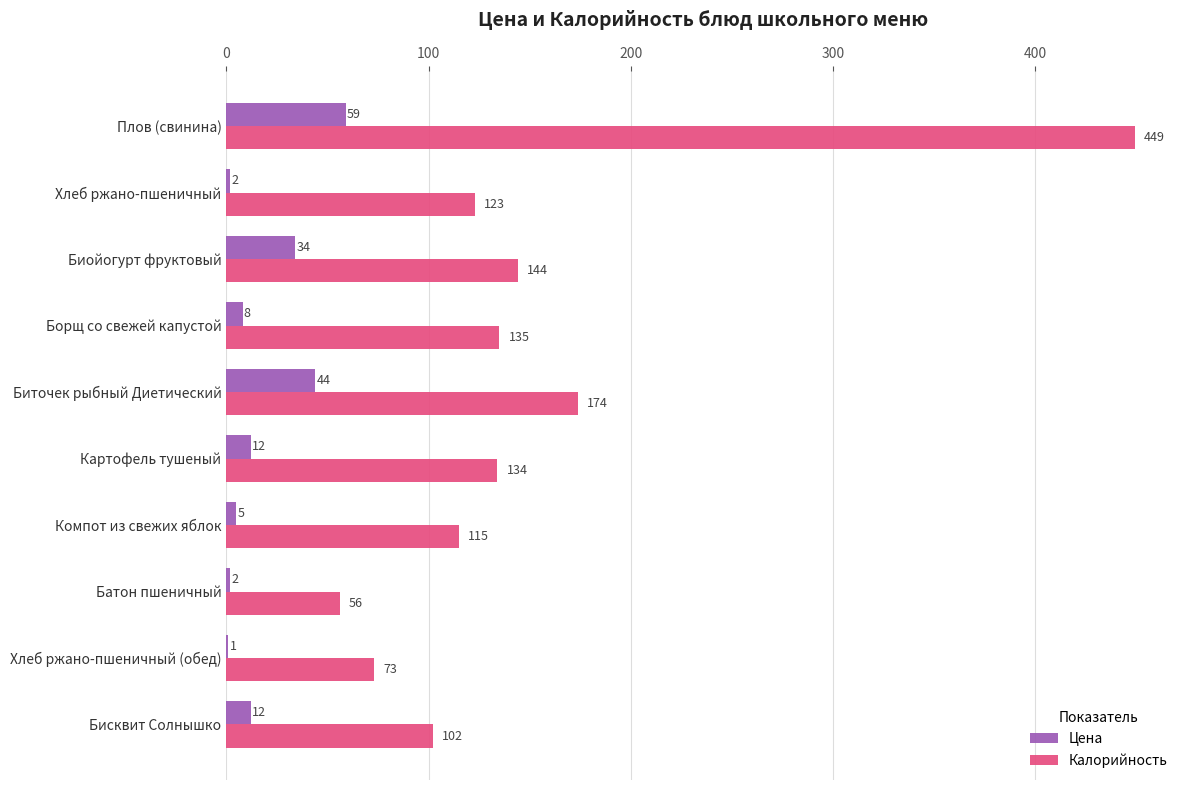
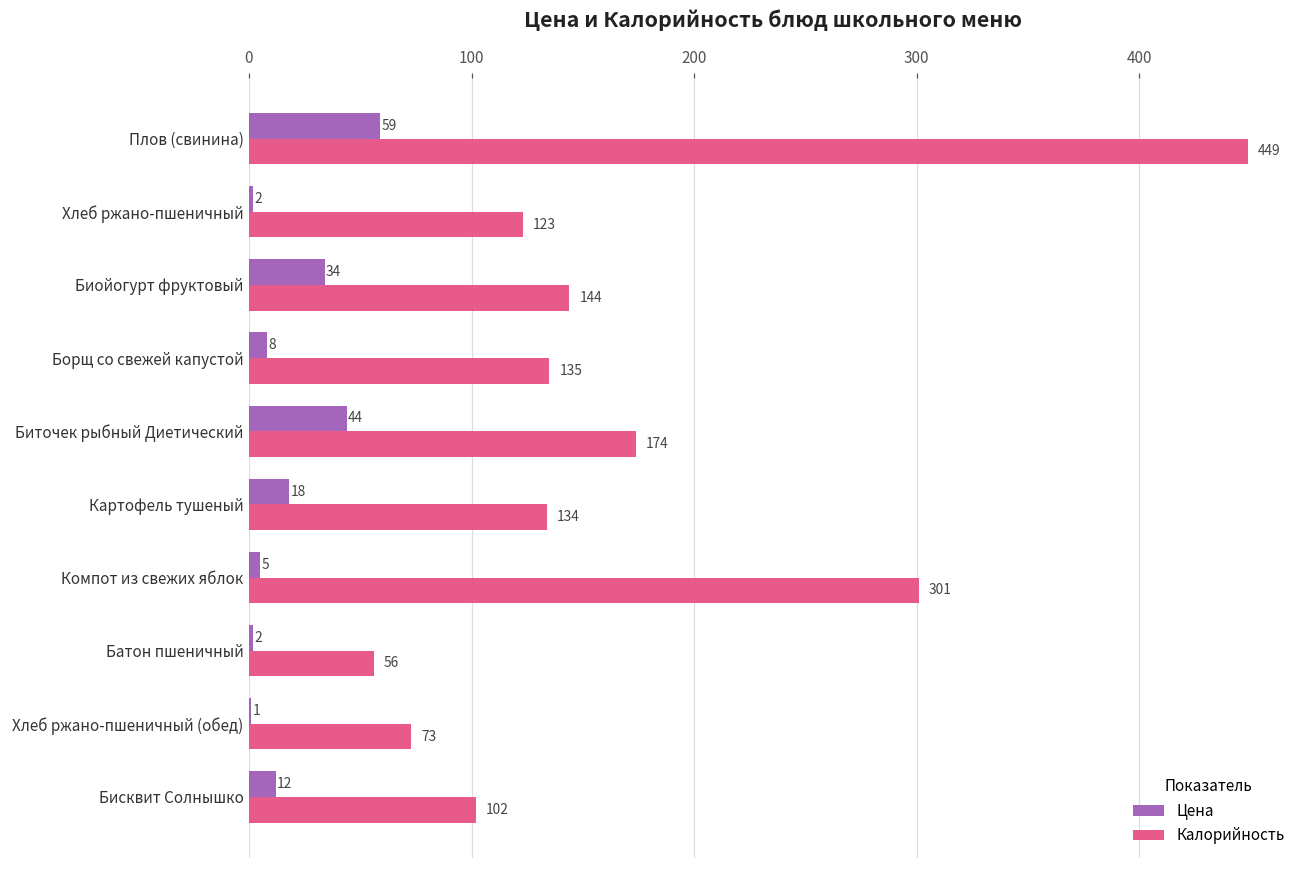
Цена, Картофель тушеный: 12 -> 18
Калорийность, Компот из свежих яблок: 115 -> 301
